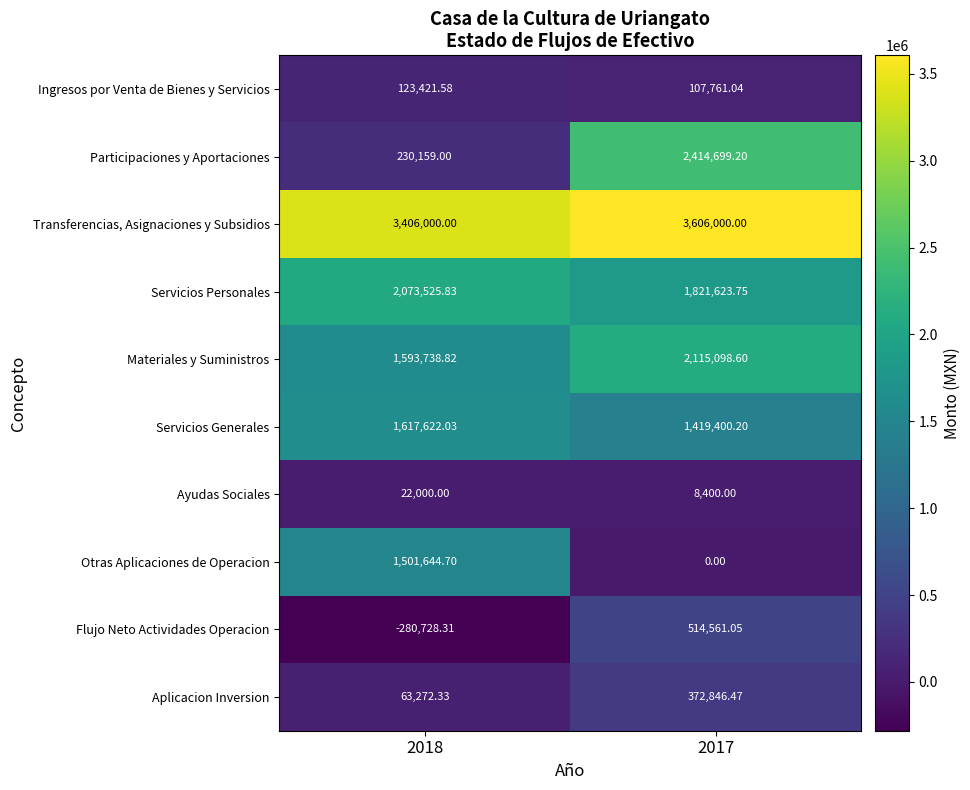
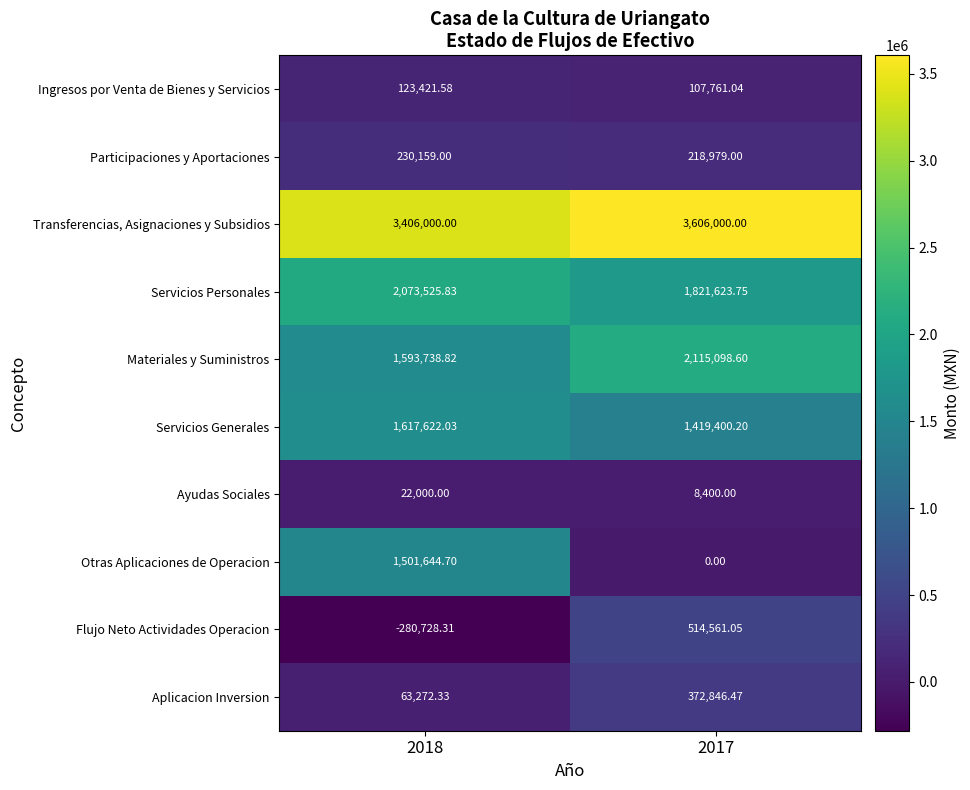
Participaciones y Aportaciones, 2017: 2,414,699.20 -> 218,979.00
